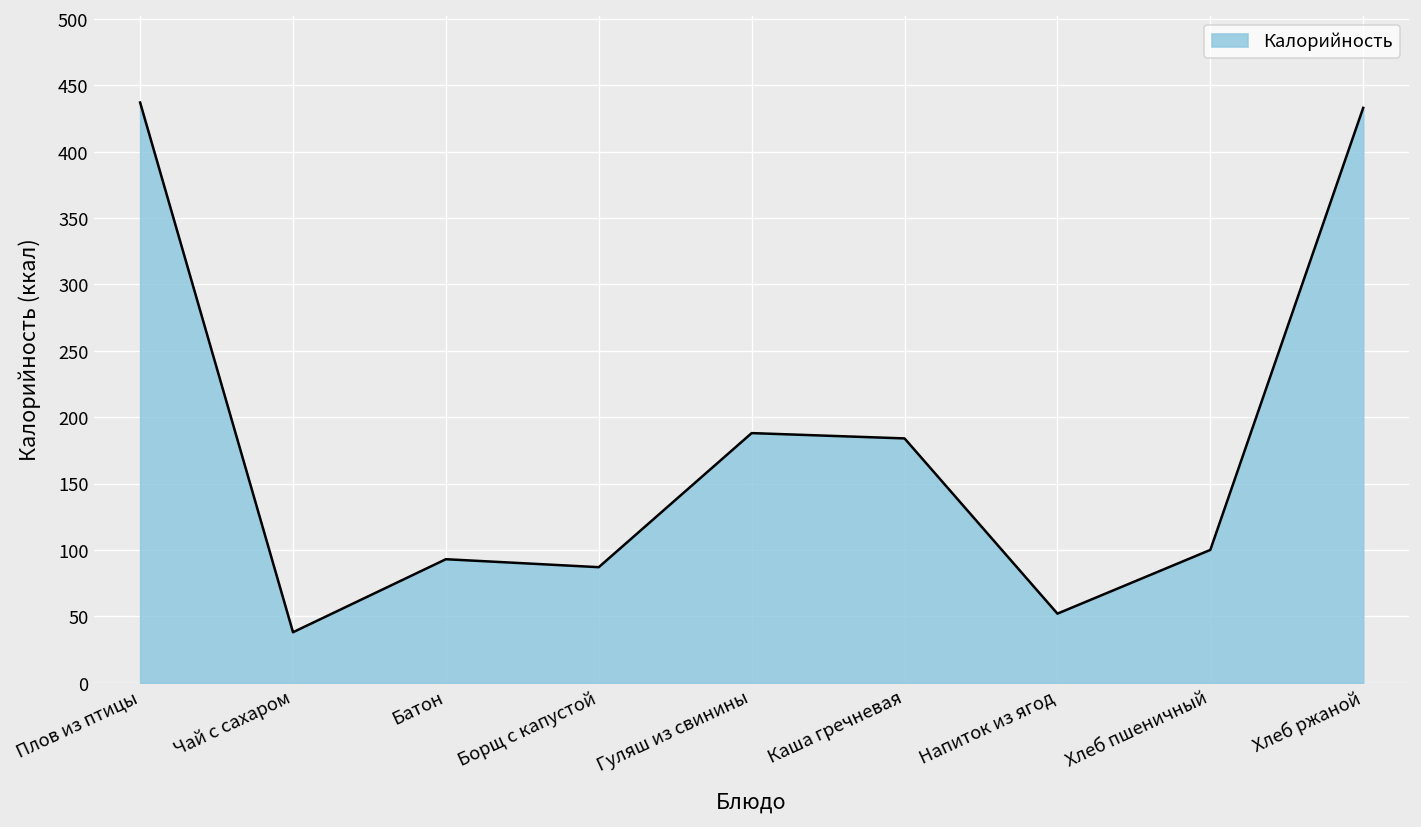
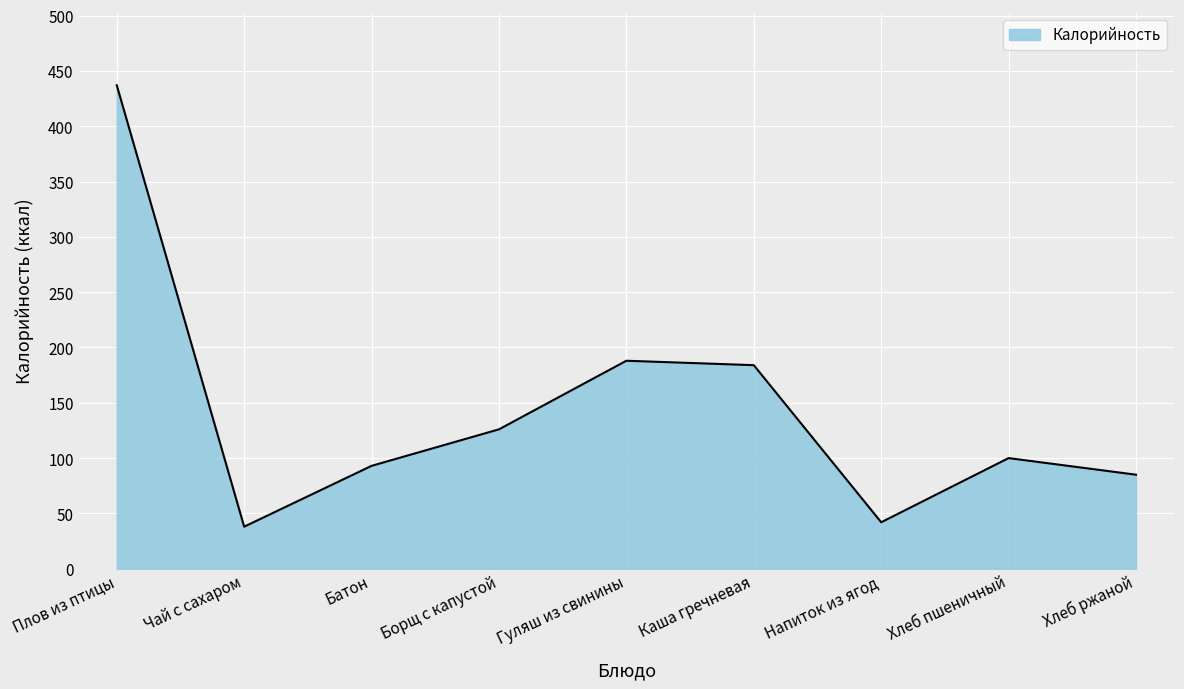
Борщ с капустой: 87 -> 126
Напиток из ягод: 52 -> 42
Хлеб ржаной: 433 -> 85
